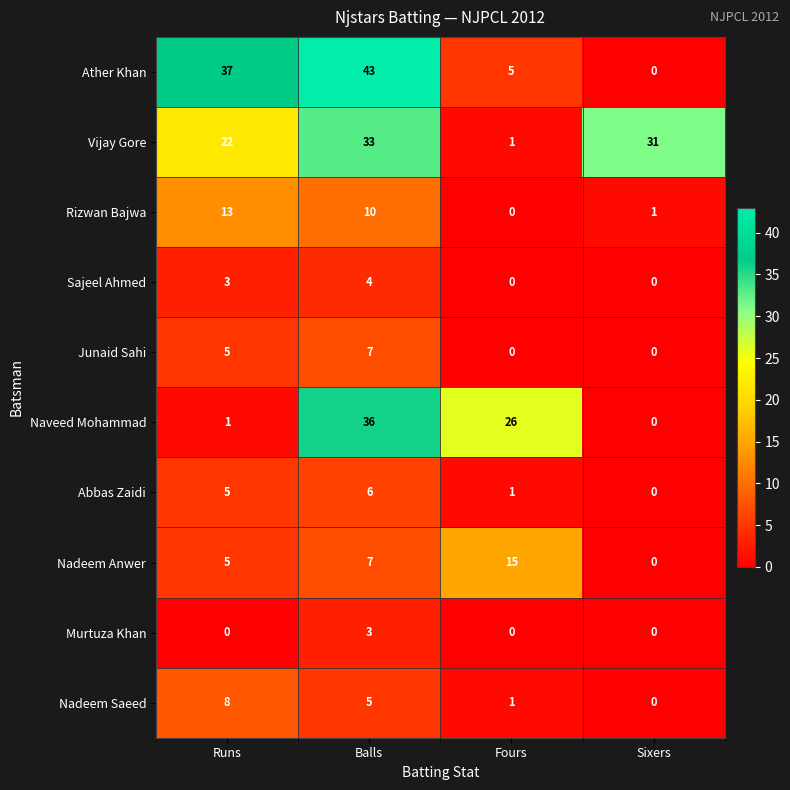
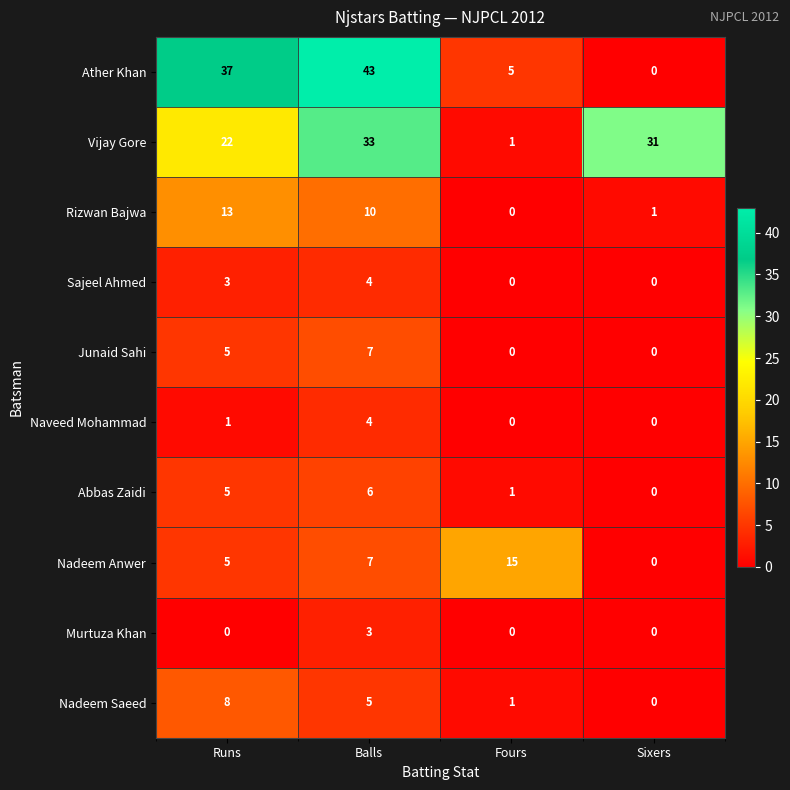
Naveed Mohammad, Balls: 36 -> 4
Naveed Mohammad, Fours: 26 -> 0
